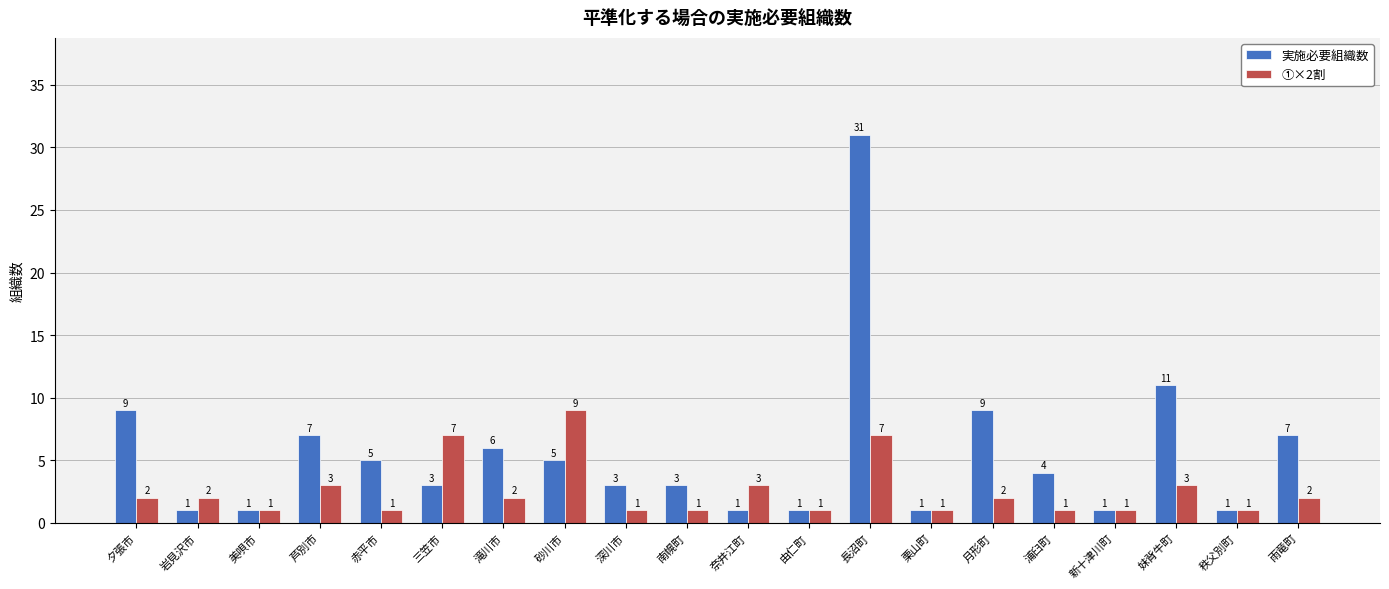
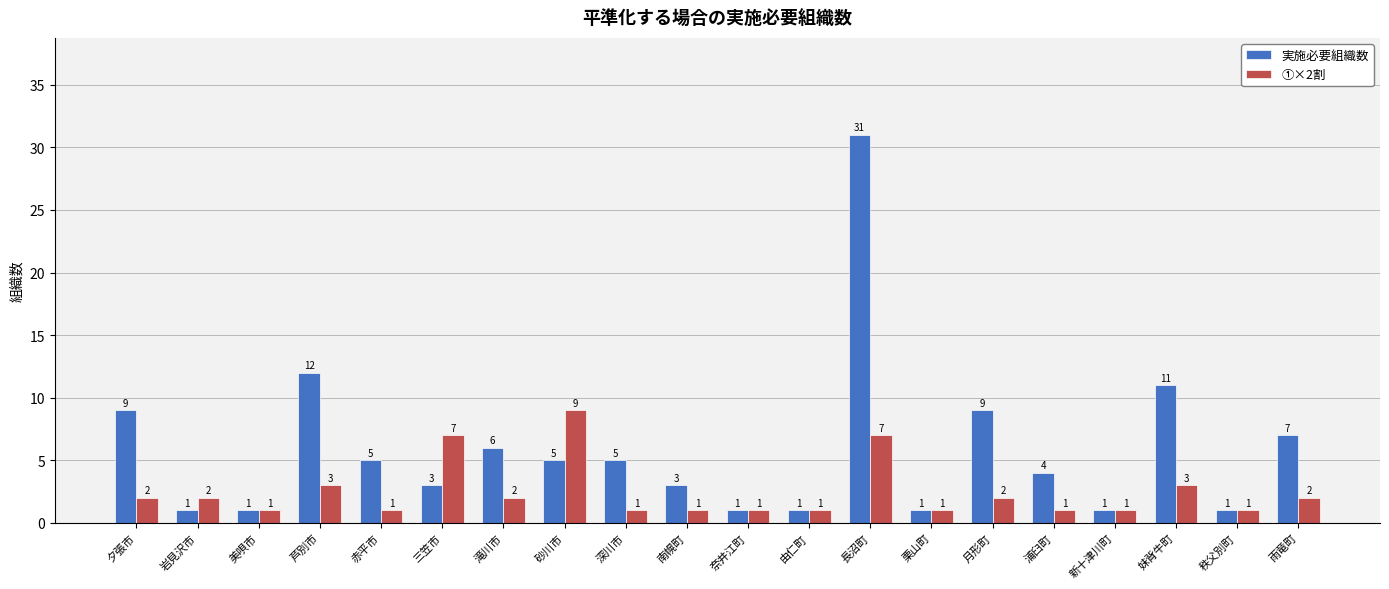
実施必要組織数, 芦別市: 7 -> 12
実施必要組織数, 深川市: 3 -> 5
①×2割, 奈井江町: 3 -> 1
